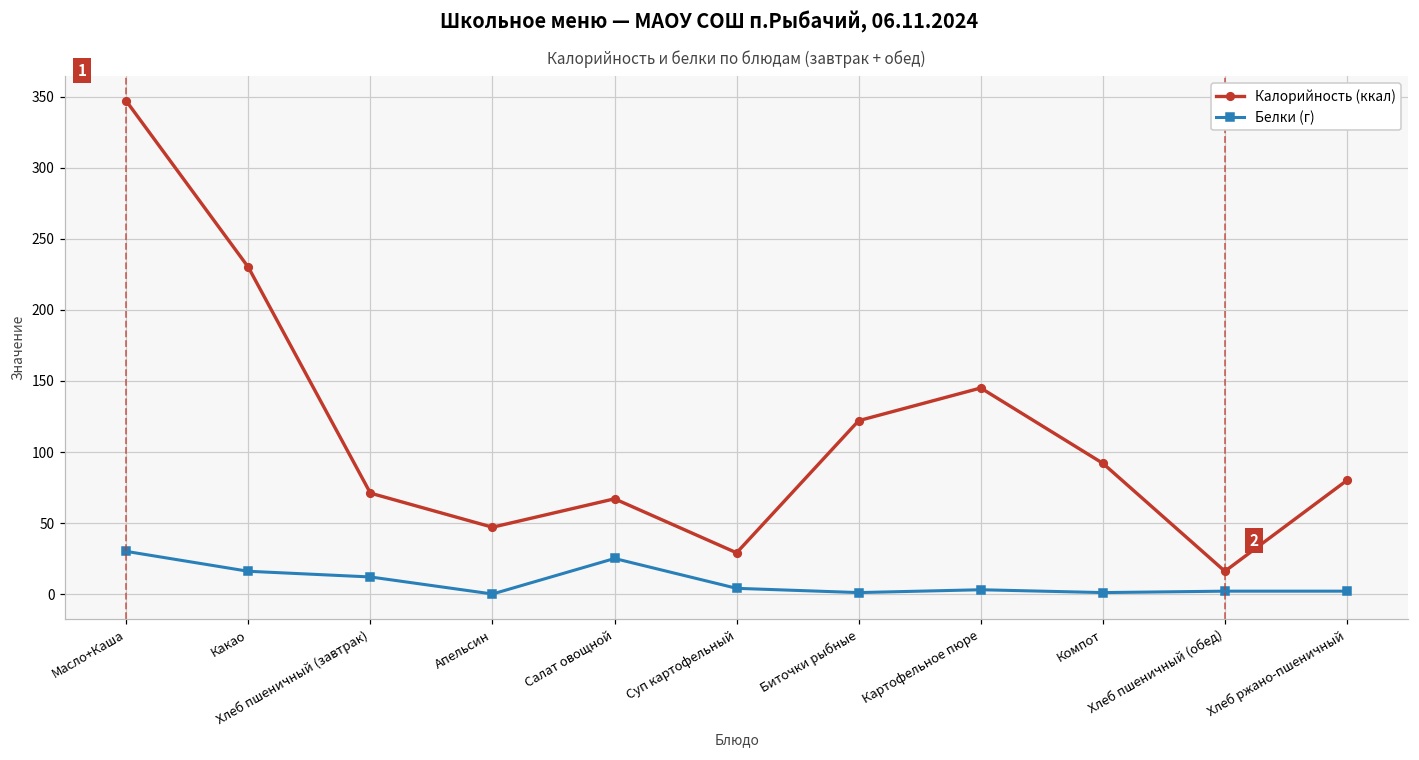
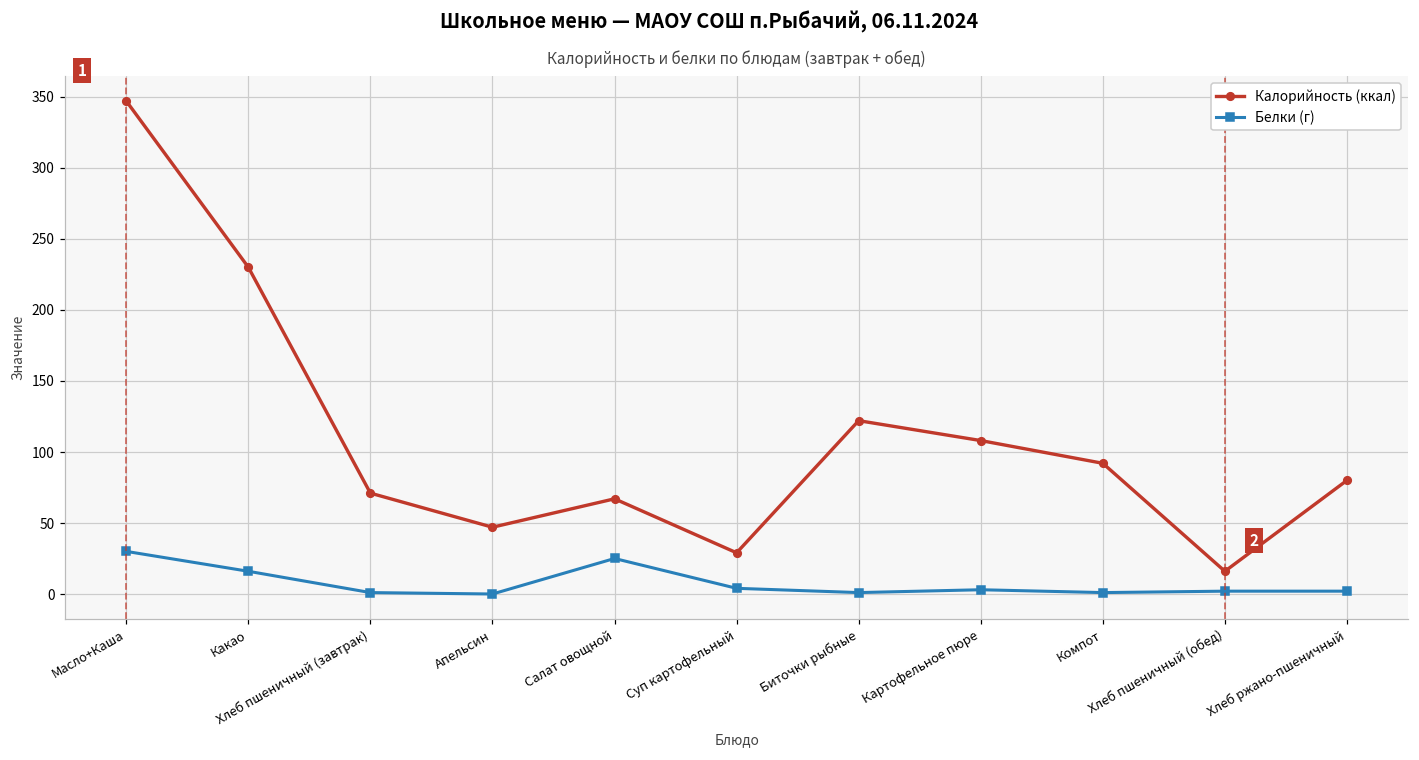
Белки (г), Хлеб пшеничный (завтрак): 12 -> 1
Калорийность (ккал), Картофельное пюре: 145 -> 108
